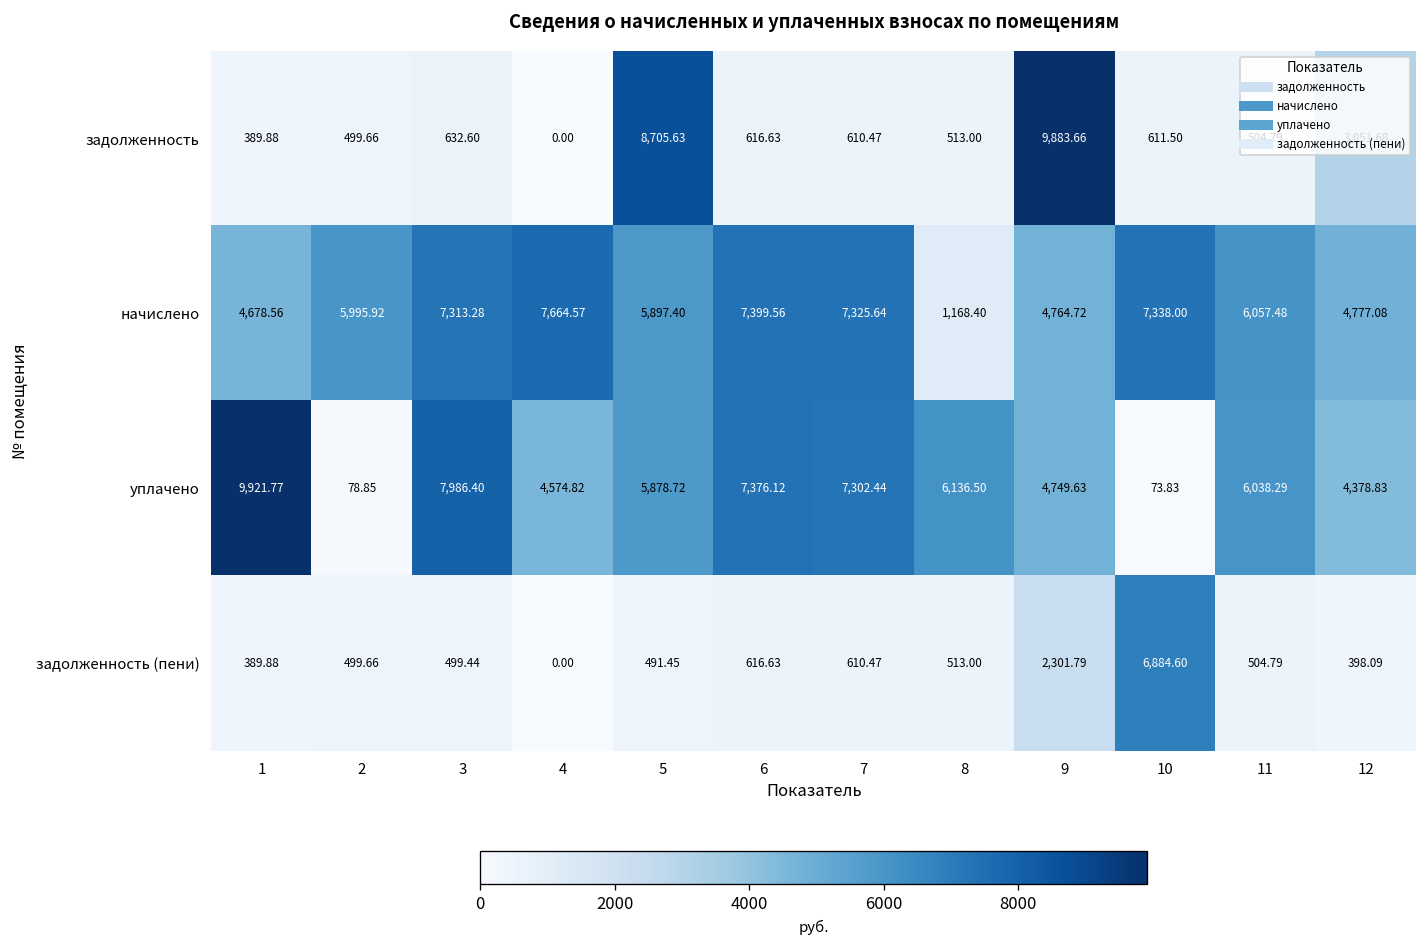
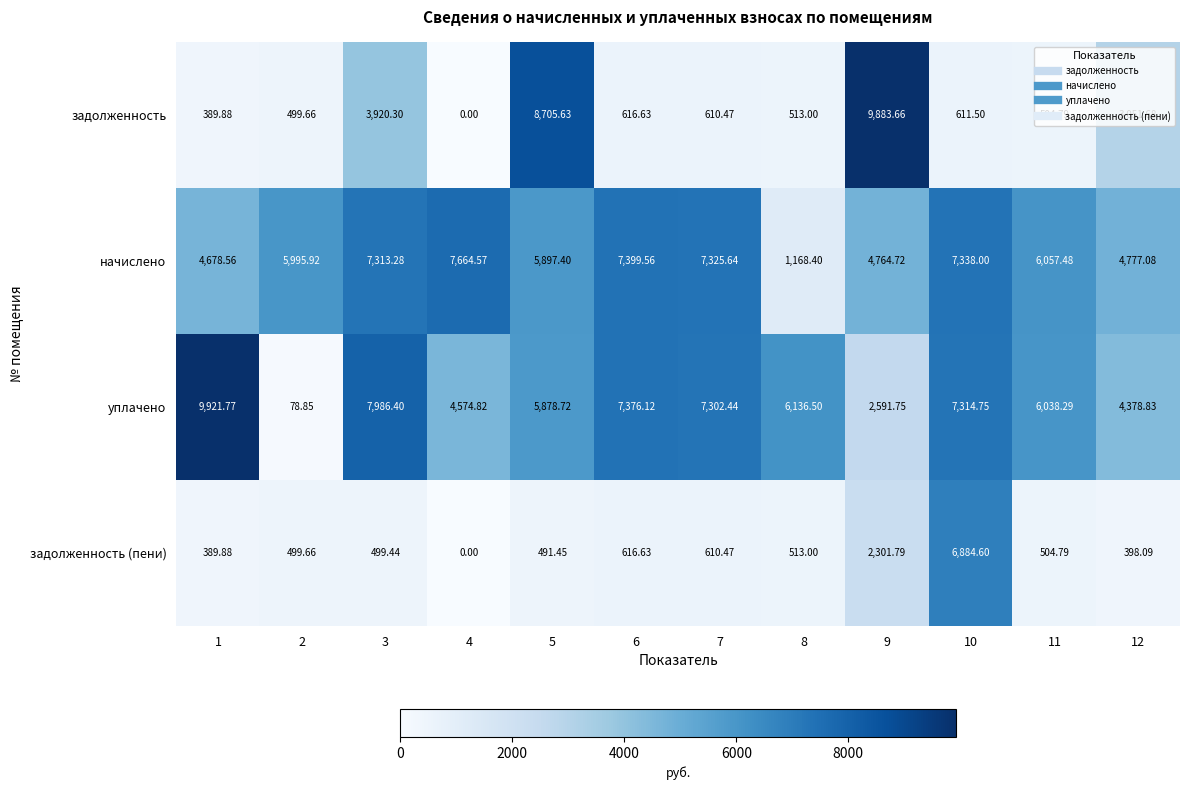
задолженность, 3: 632.60 -> 3,920.30
уплачено, 9: 4,749.63 -> 2,591.75
уплачено, 10: 73.83 -> 7,314.75
